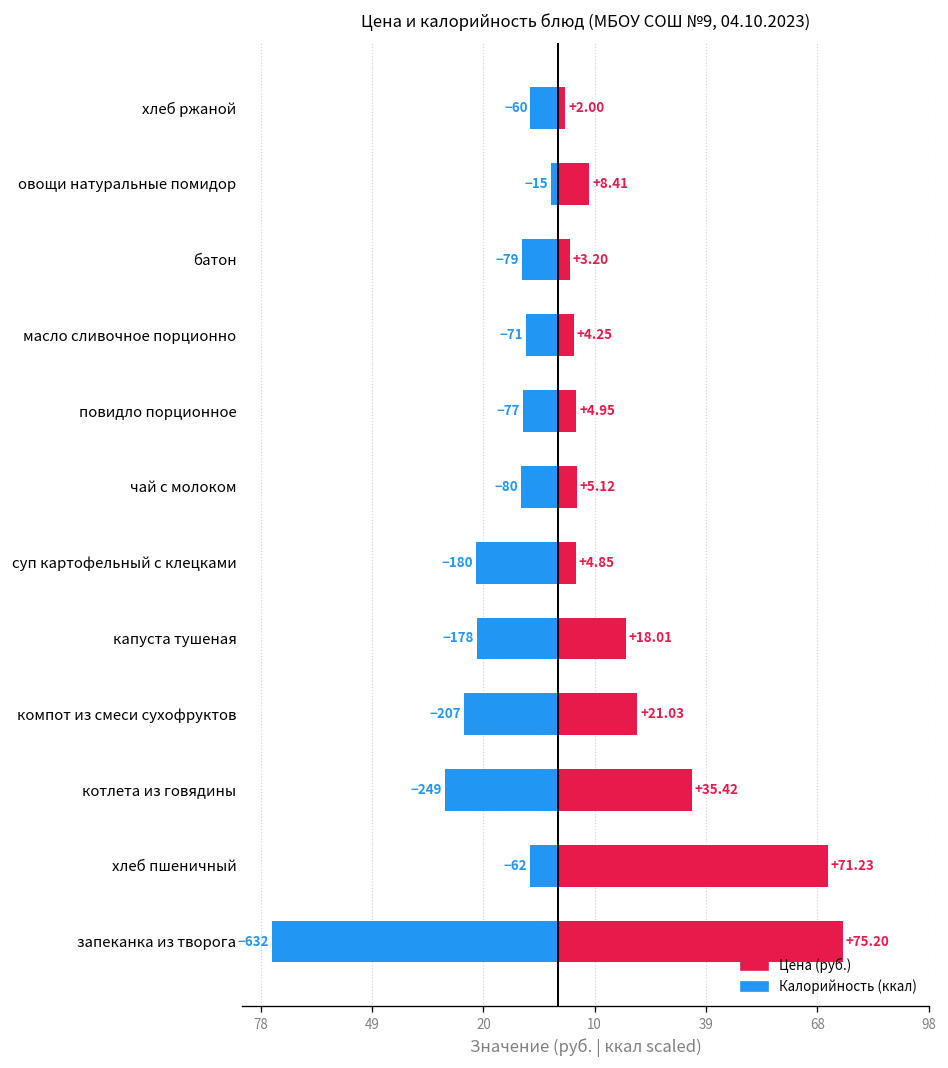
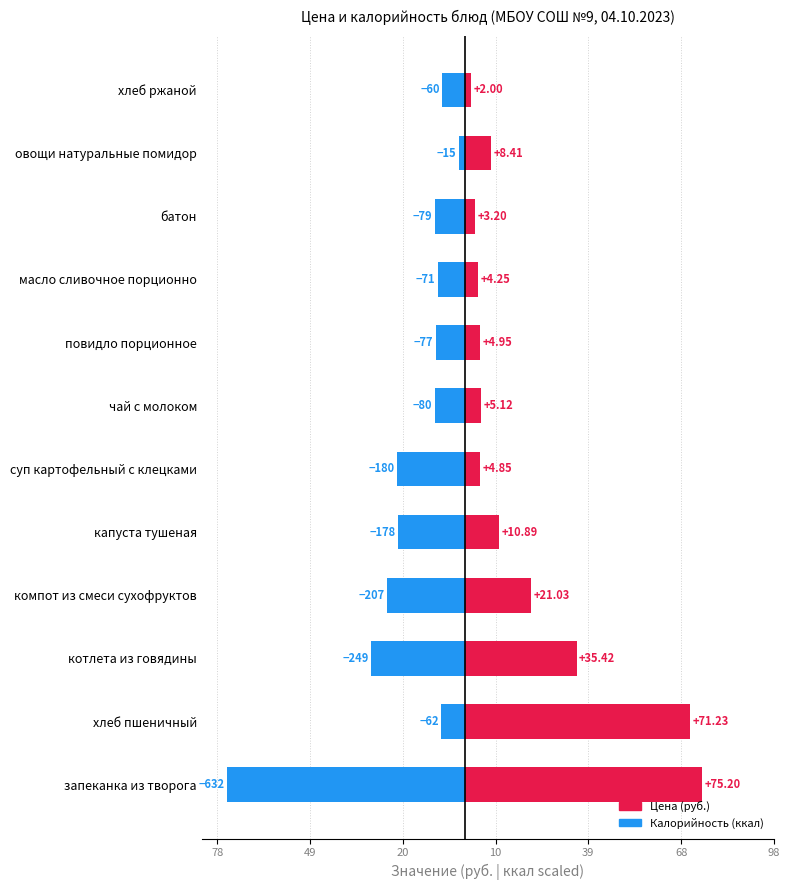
Цена (руб.), капуста тушеная: +18.01 -> +10.89
